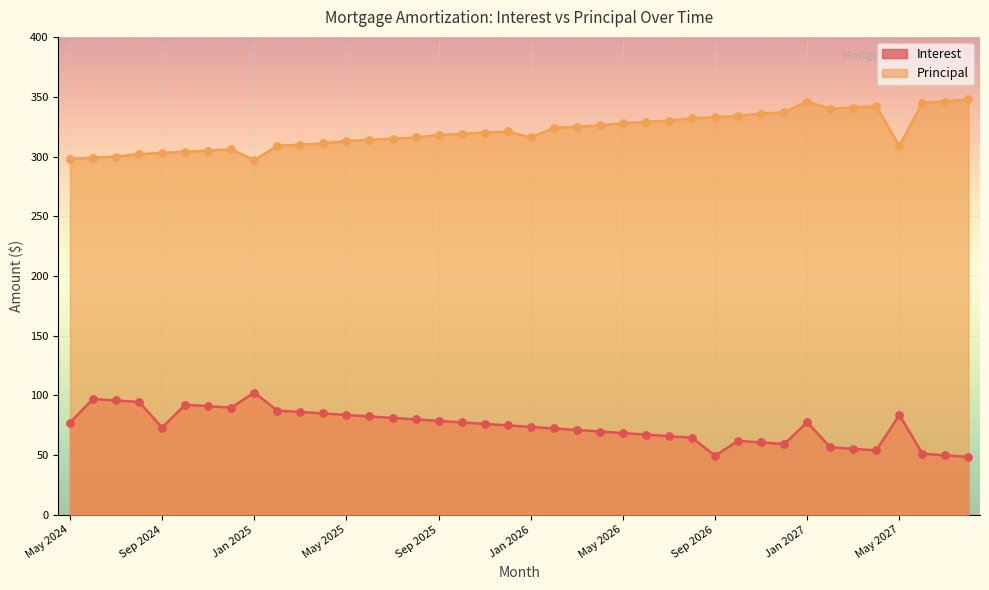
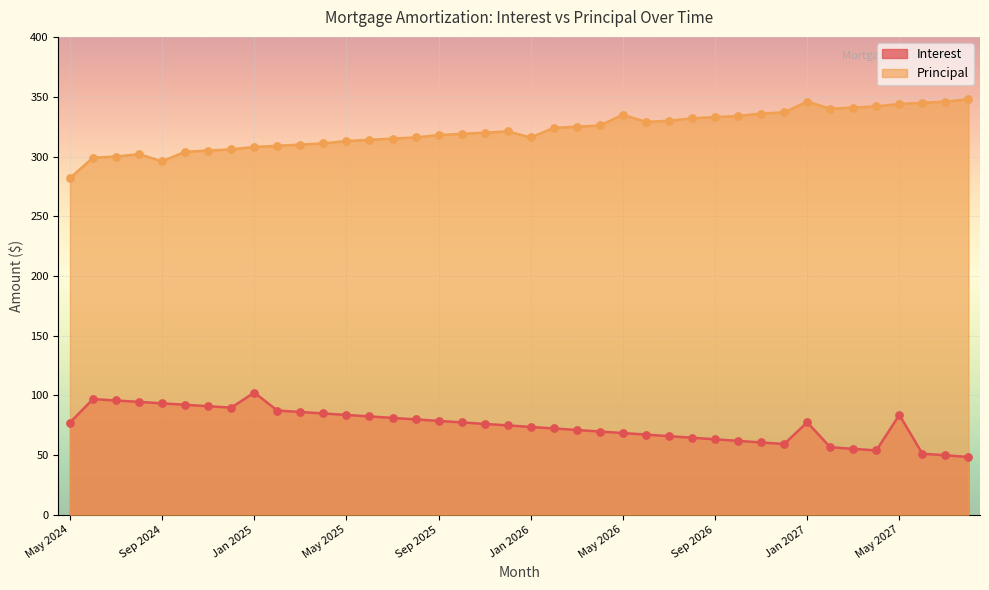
Principal, May 2024: 298 -> 282
Interest, Sep 2024: 73 -> 93
Principal, Sep 2024: 303 -> 296
Principal, Jan 2025: 297 -> 308
Principal, May 2026: 328 -> 335
Interest, Sep 2026: 50 -> 63
Principal, May 2027: 309 -> 344
